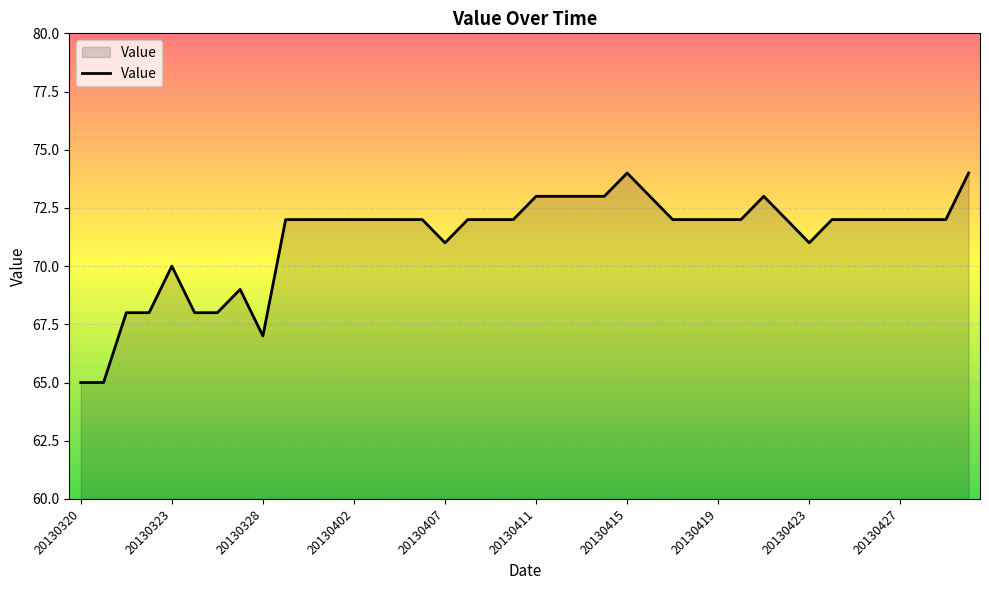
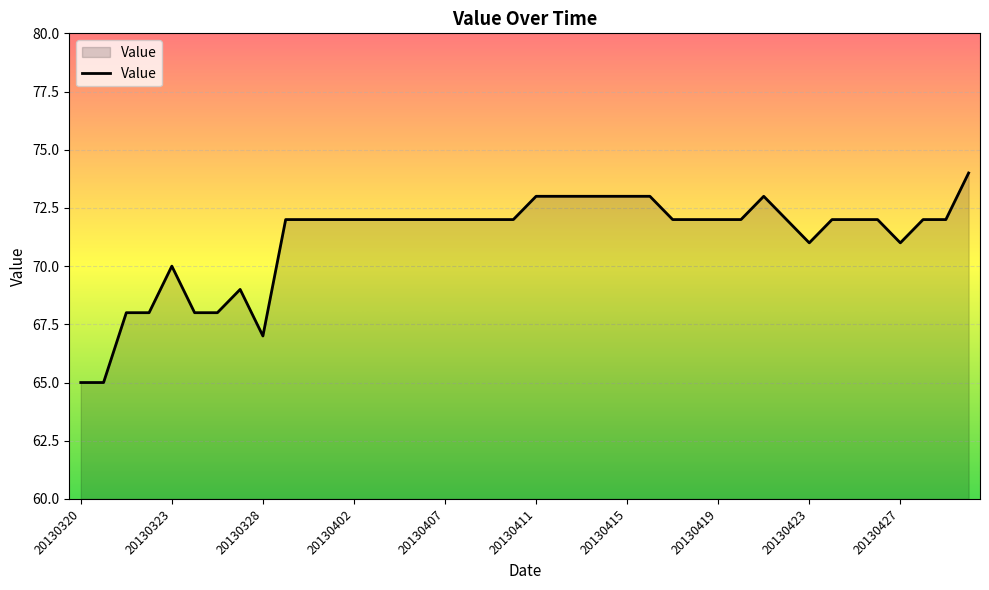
20130407: 71 -> 72
20130415: 74 -> 73
20130427: 72 -> 71
